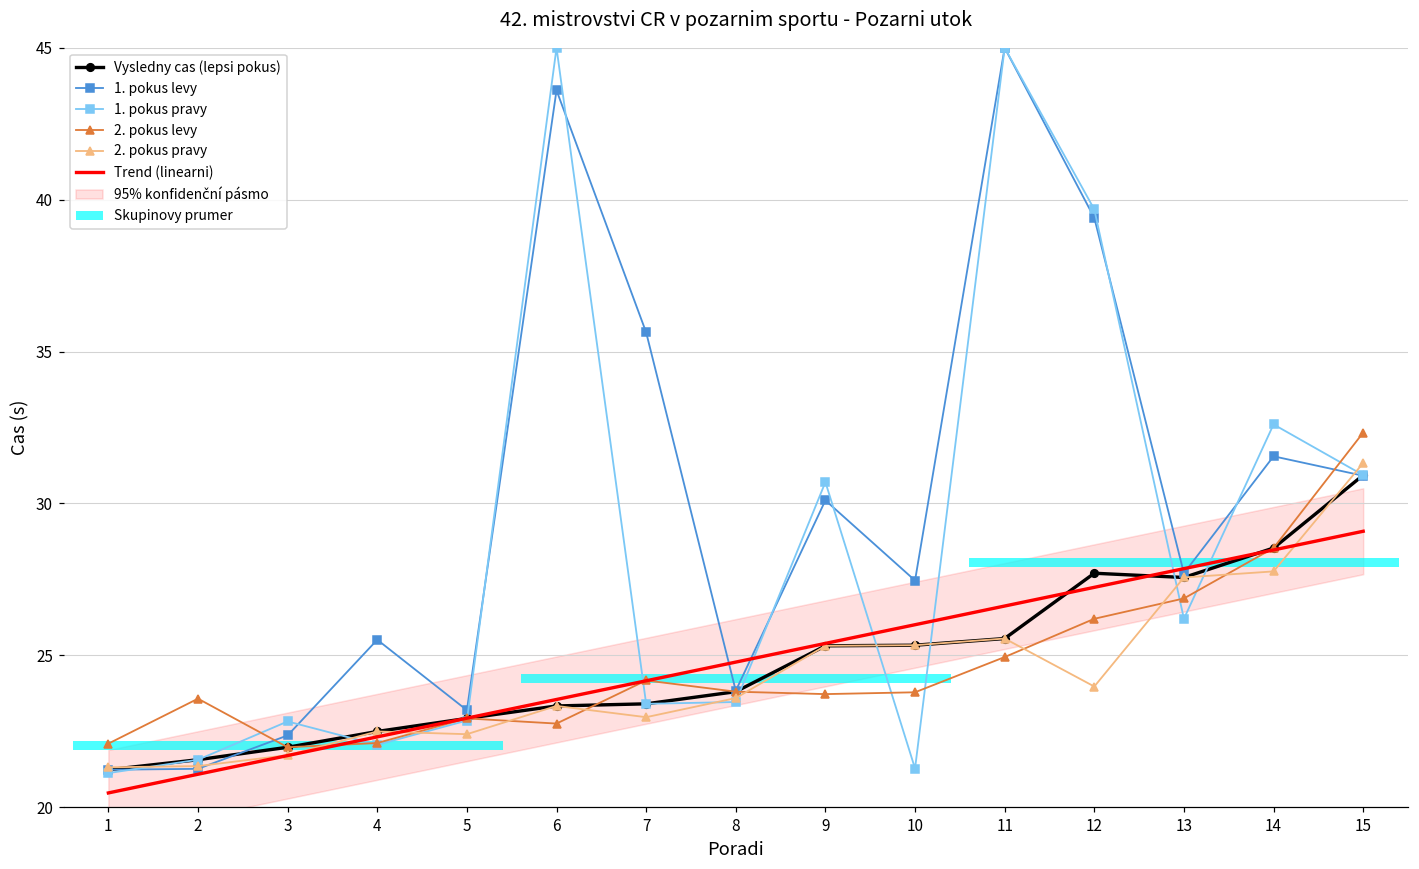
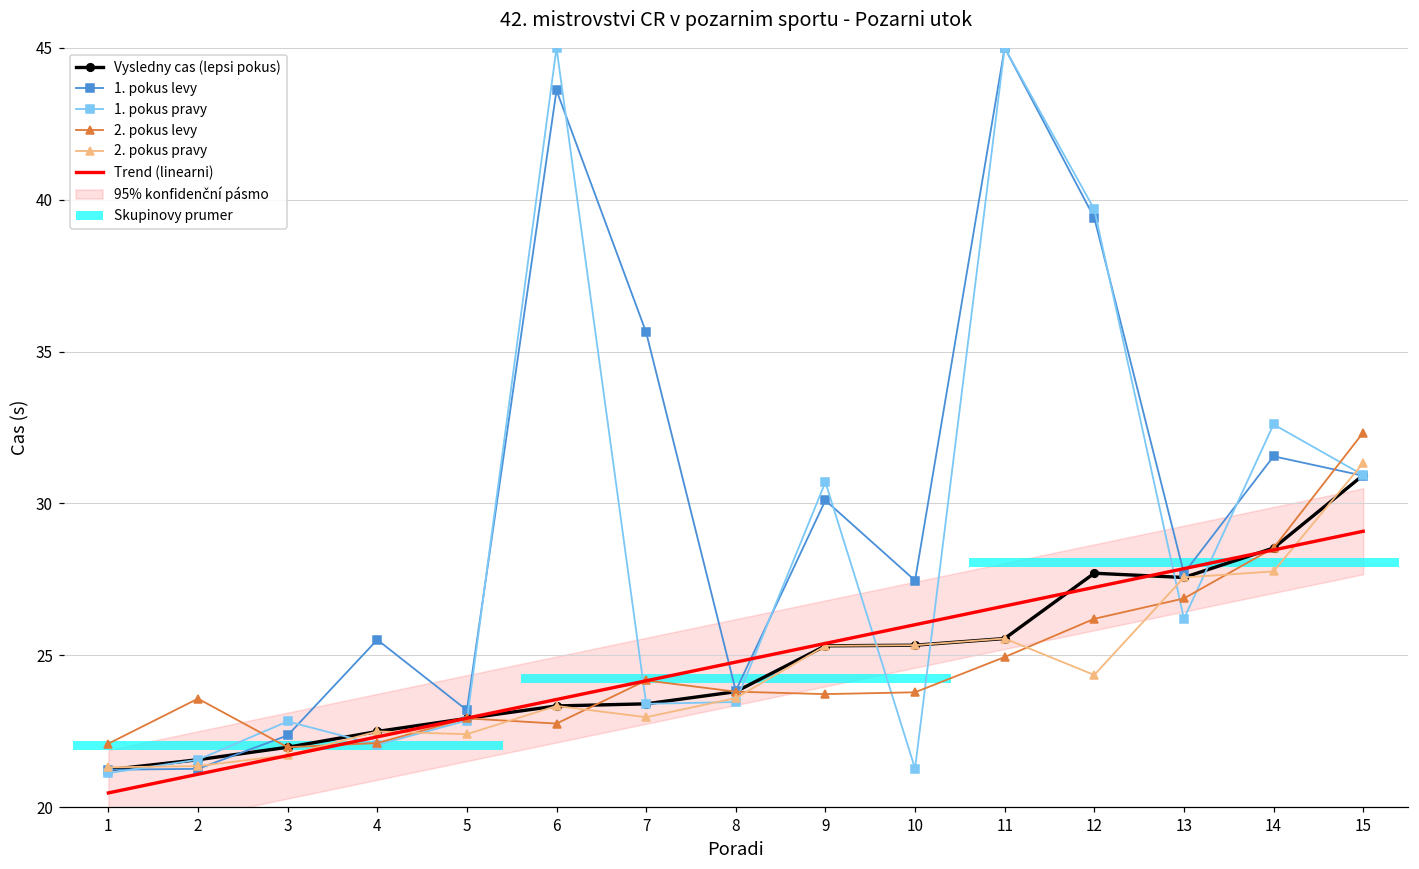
2. pokus pravy, 12: 24.0 -> 24.4
